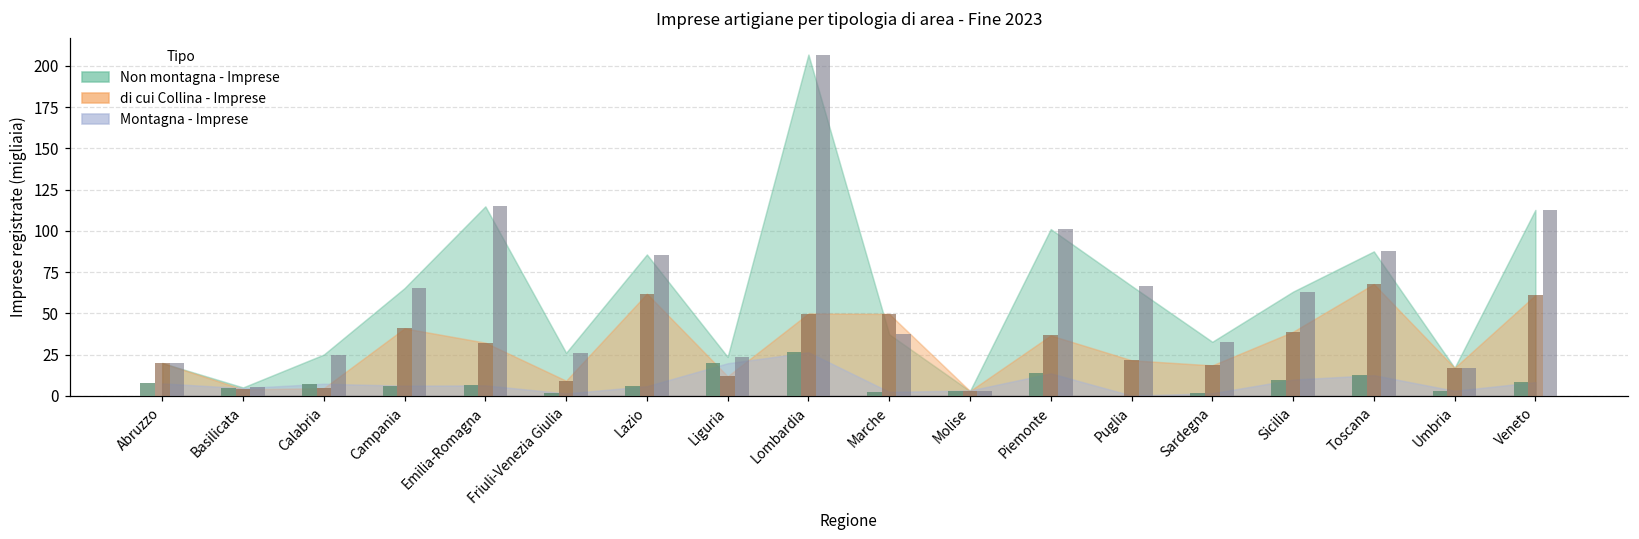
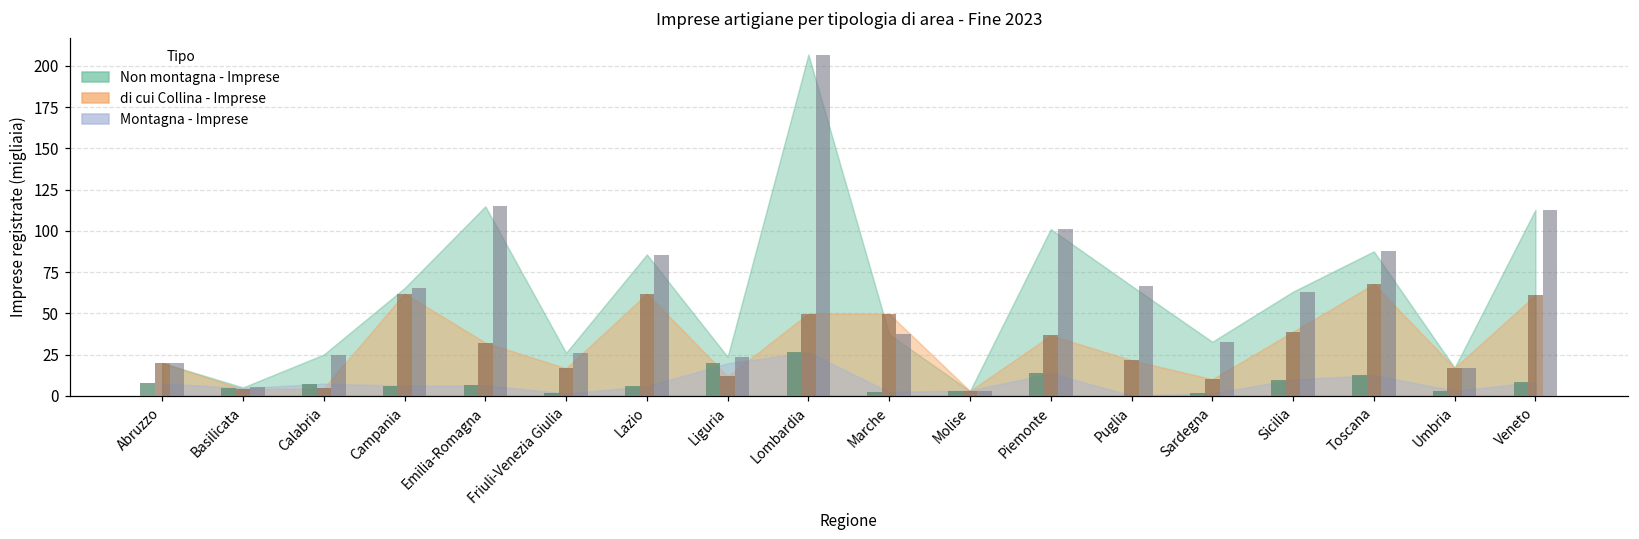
di cui Collina - Imprese, Campania: 41 -> 62
di cui Collina - Imprese, Friuli-Venezia Giulia: 9 -> 17
di cui Collina - Imprese, Sardegna: 18 -> 10
